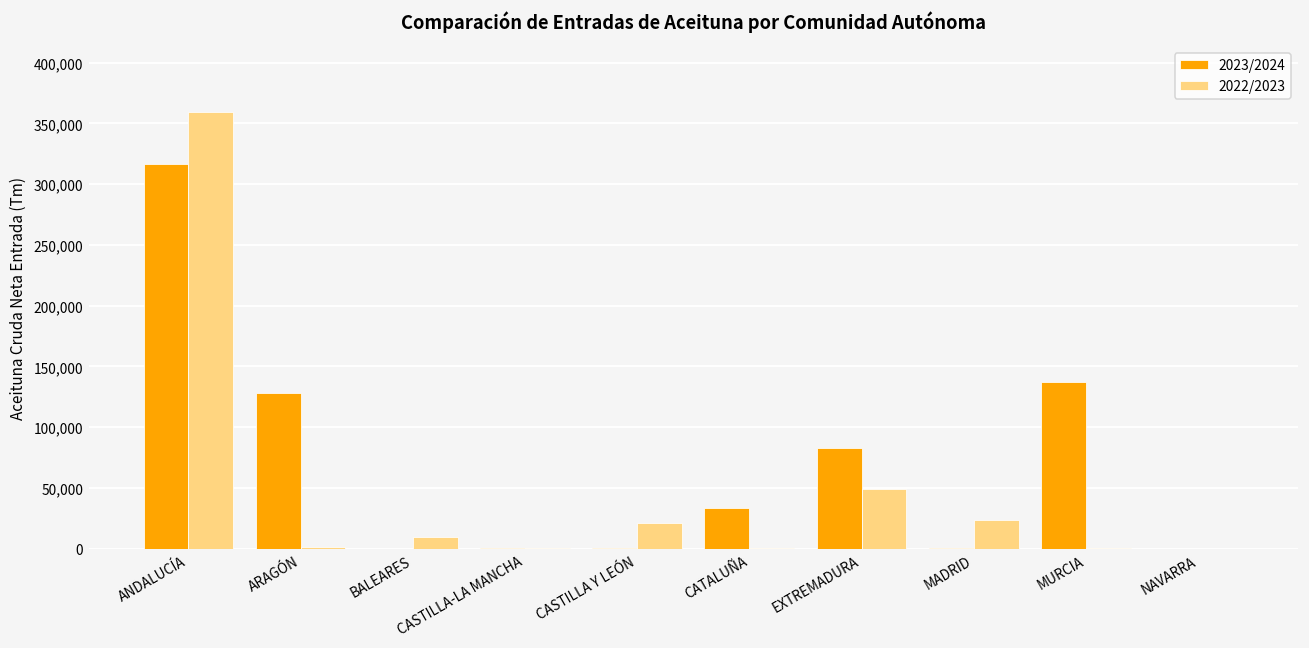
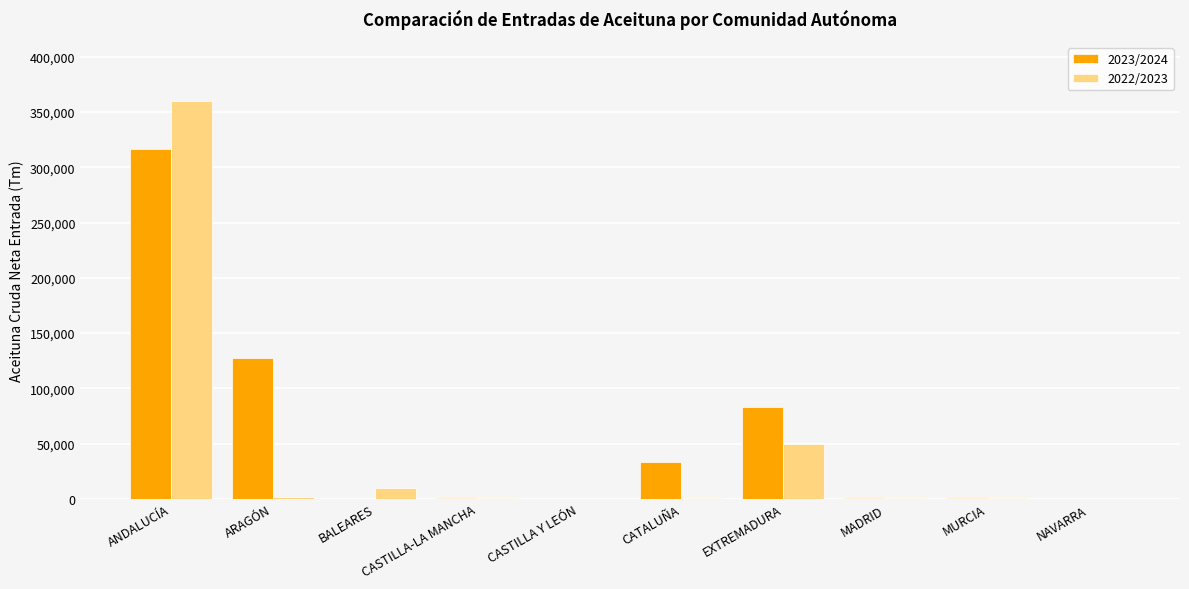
2022/2023, CASTILLA Y LEÓN: 21,000 -> 0
2022/2023, MADRID: 23,000 -> 1,000
2023/2024, MURCIA: 137,000 -> 1,000
